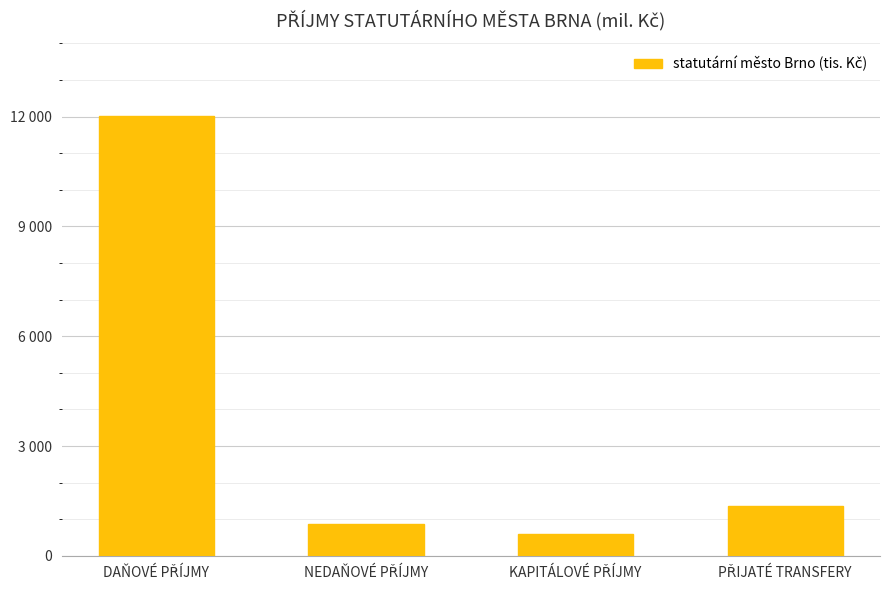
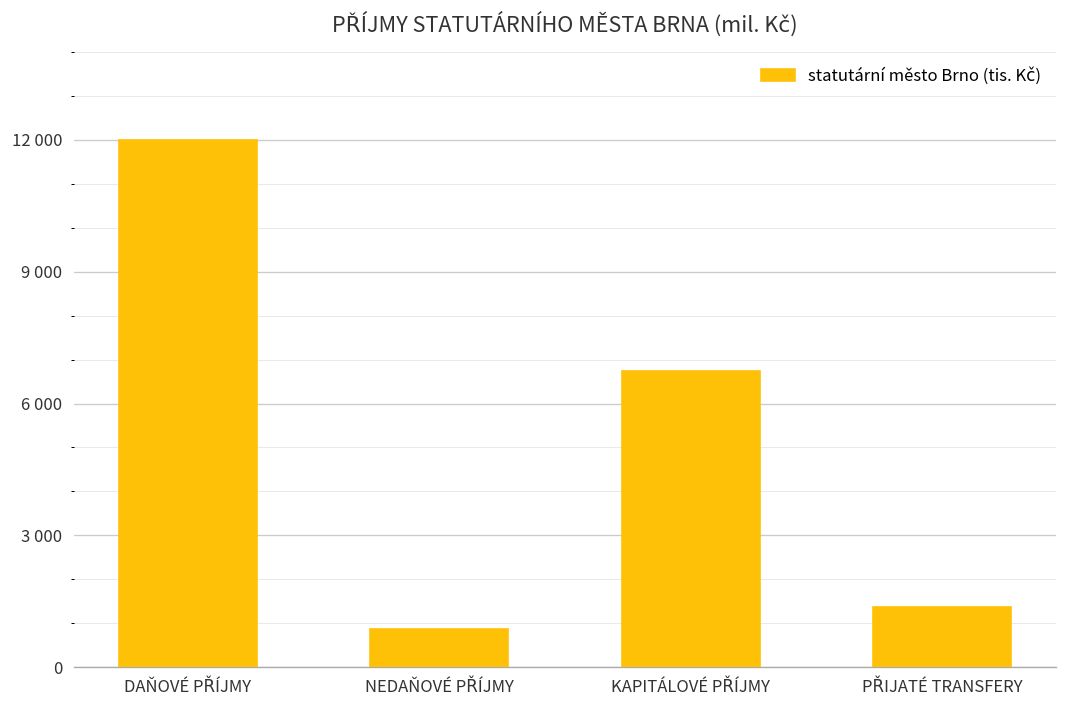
KAPITÁLOVÉ PŘÍJMY: 600 -> 6700
